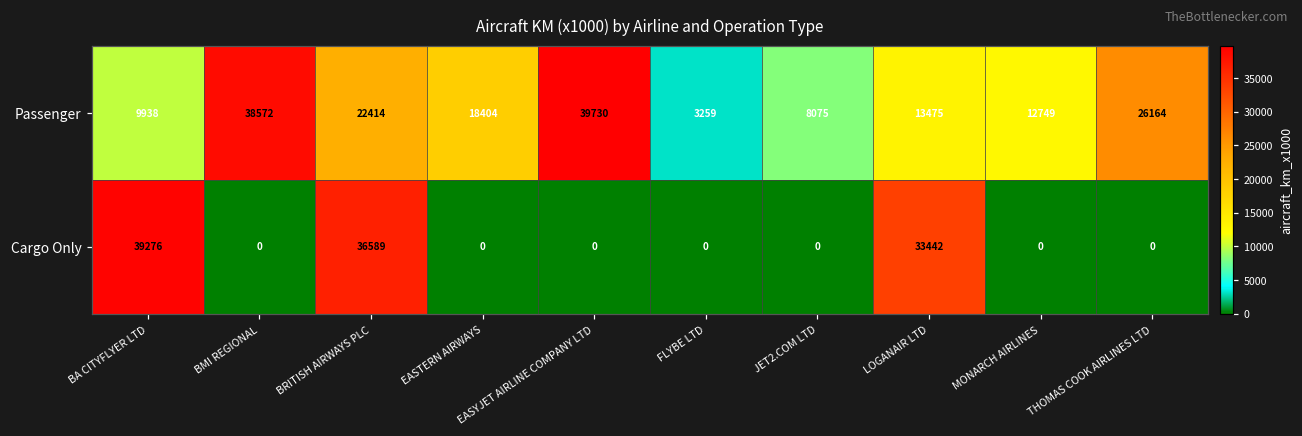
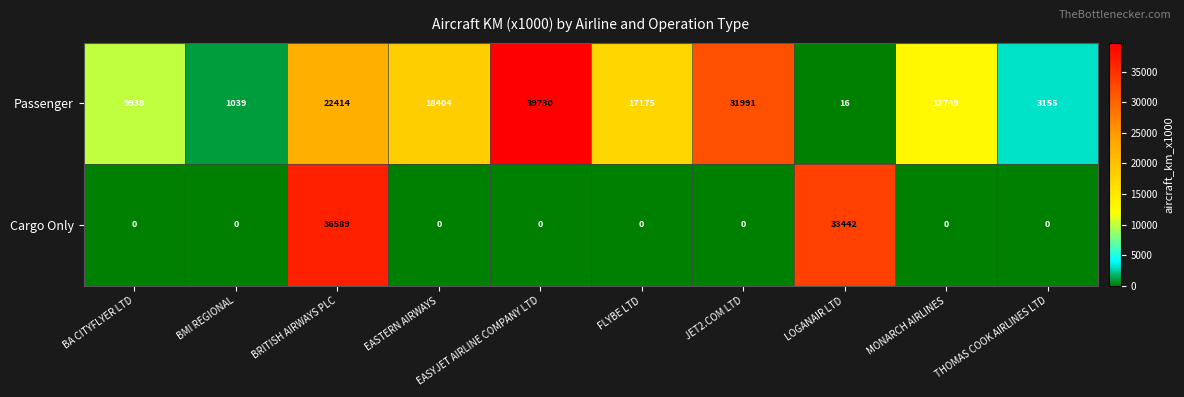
Passenger, BMI REGIONAL: 38572 -> 1039
Passenger, FLYBE LTD: 3259 -> 17175
Passenger, JET2.COM LTD: 8075 -> 31991
Passenger, LOGANAIR LTD: 13475 -> 16
Passenger, THOMAS COOK AIRLINES LTD: 26164 -> 3155
Cargo Only, BA CITYFLYER LTD: 39276 -> 0
